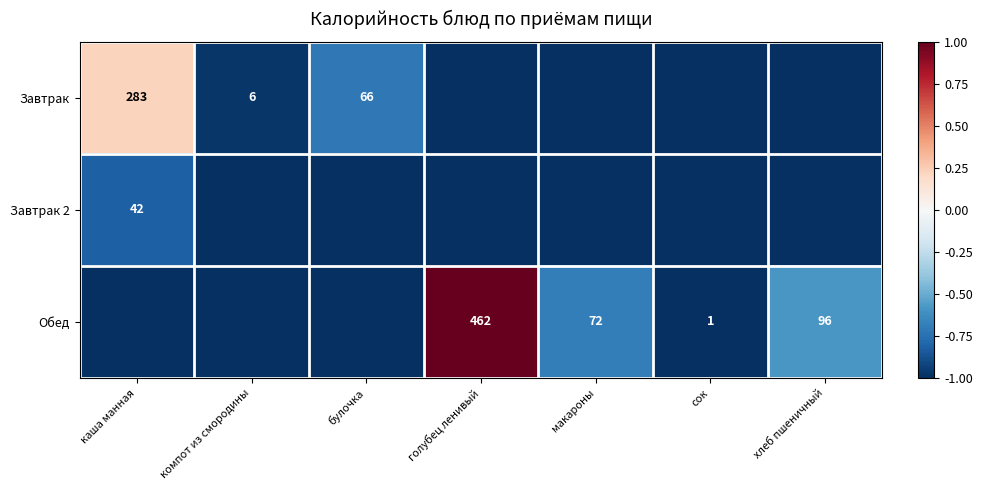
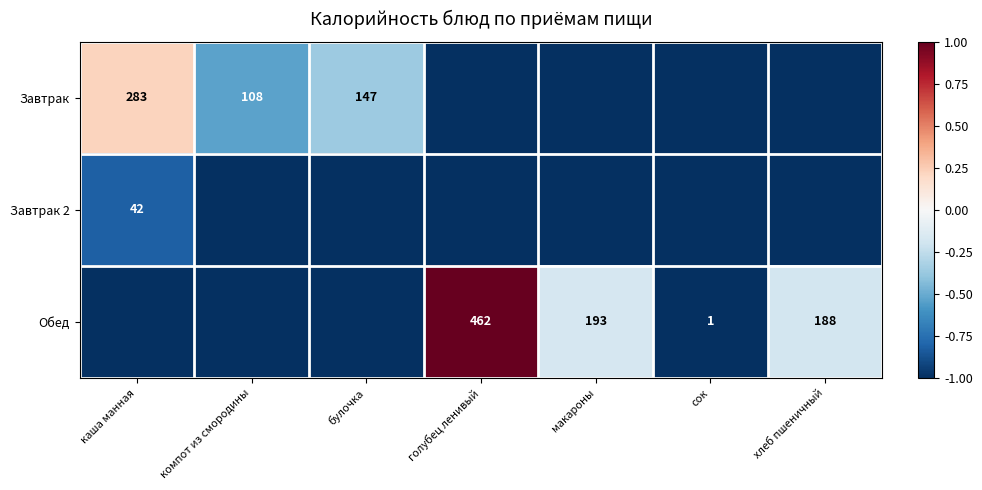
Завтрак, компот из смородины: 6 -> 108
Завтрак, булочка: 66 -> 147
Обед, макароны: 72 -> 193
Обед, хлеб пшеничный: 96 -> 188
